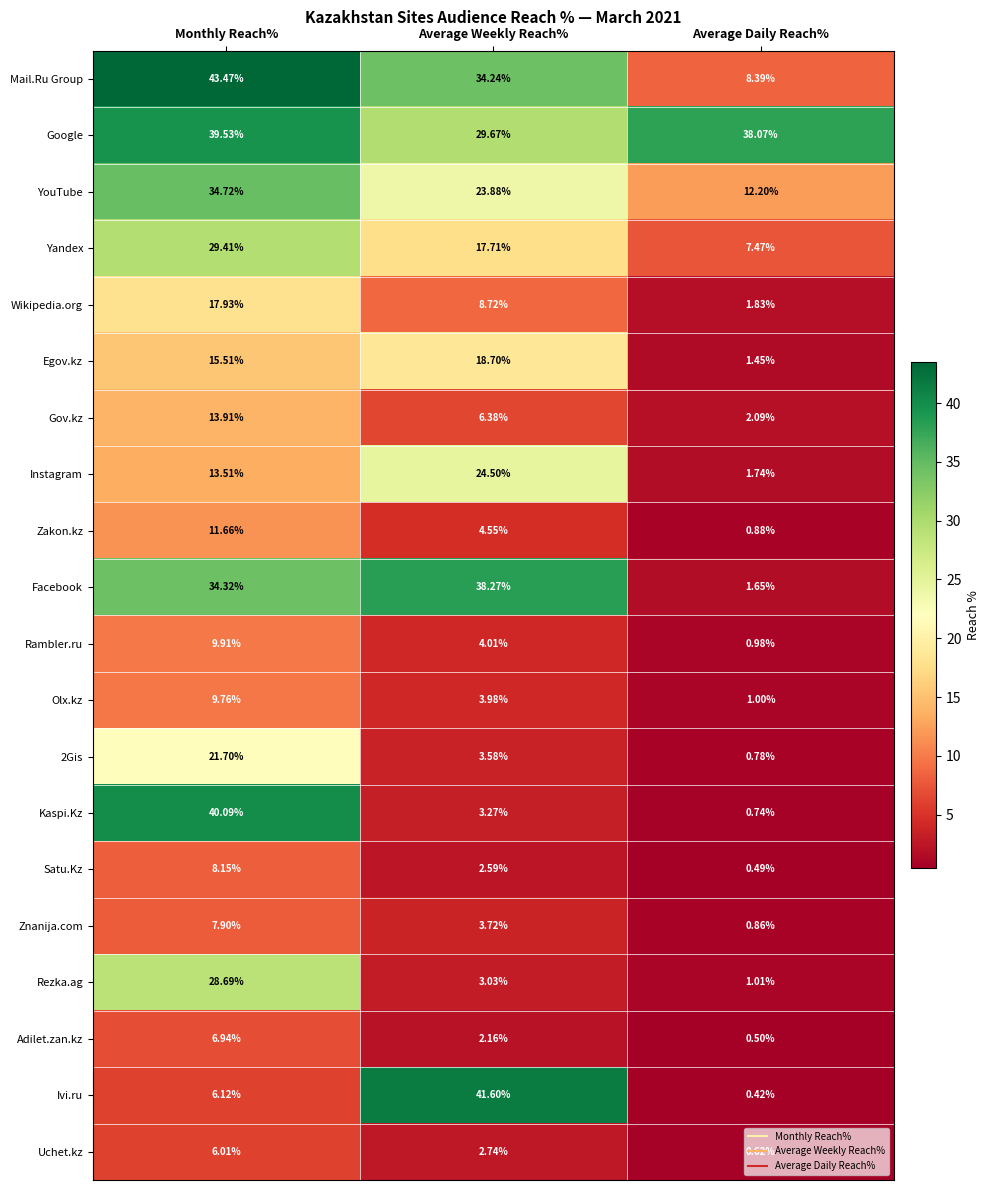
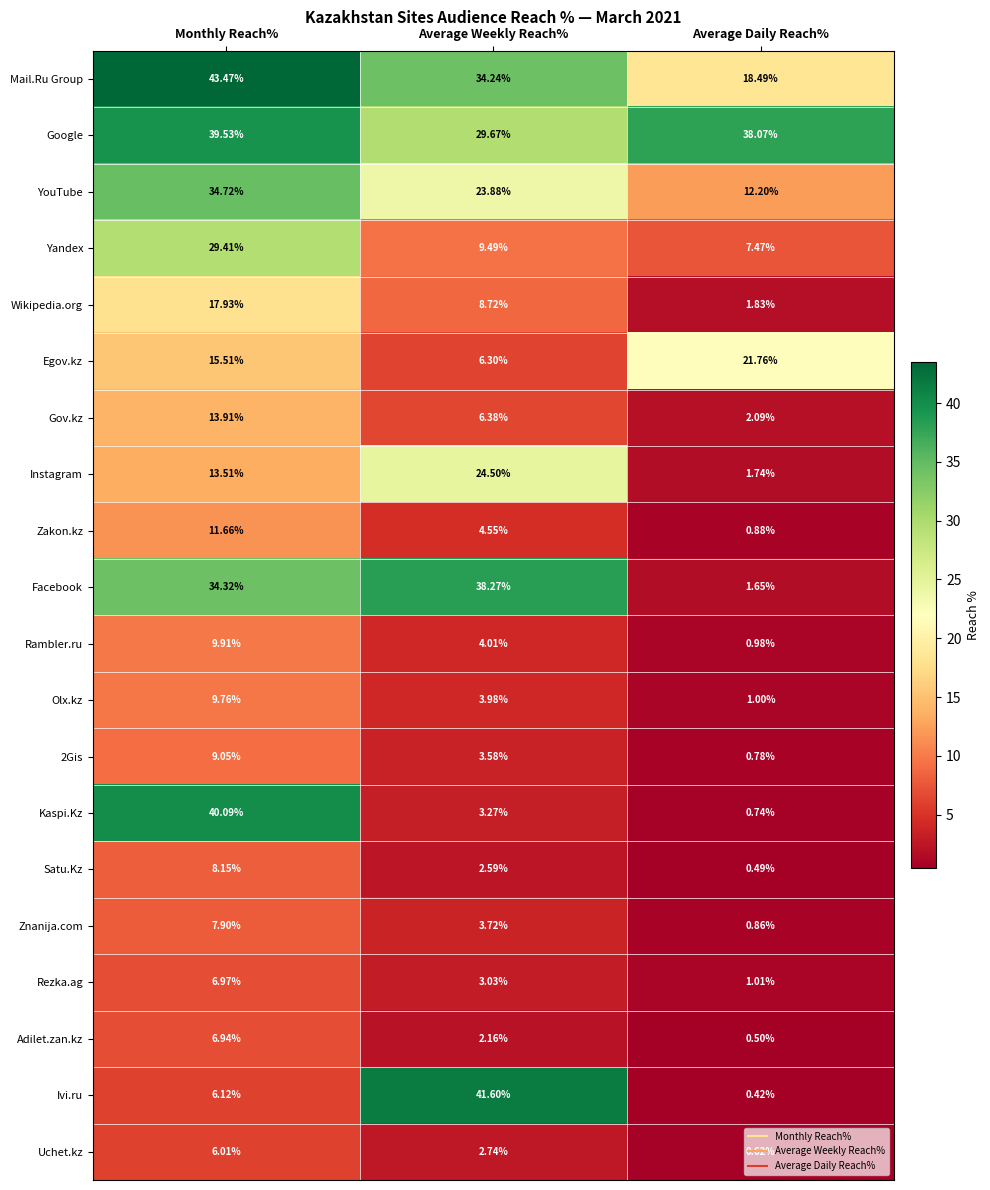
Mail.Ru Group, Average Daily Reach%: 8.39% -> 18.49%
Yandex, Average Weekly Reach%: 17.71% -> 9.49%
Egov.kz, Average Weekly Reach%: 18.70% -> 6.30%
Egov.kz, Average Daily Reach%: 1.45% -> 21.76%
2Gis, Monthly Reach%: 21.70% -> 9.05%
Rezka.ag, Monthly Reach%: 28.69% -> 6.97%
